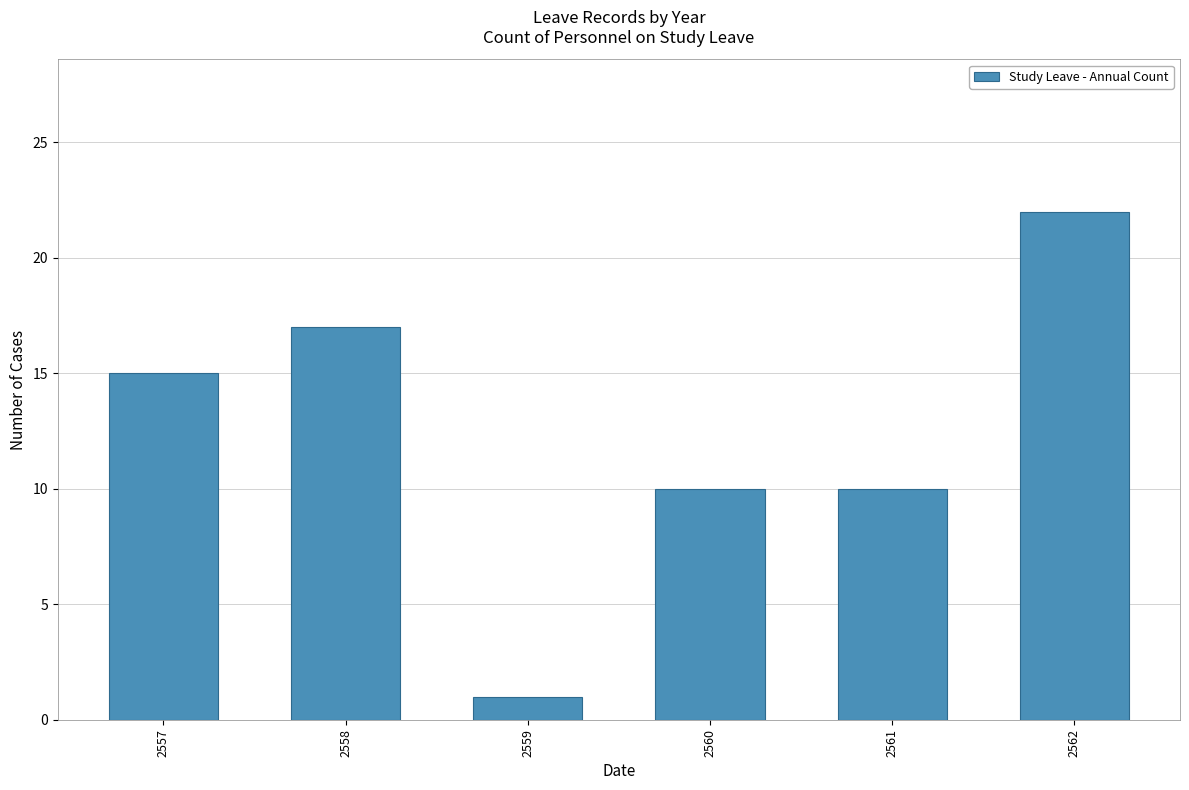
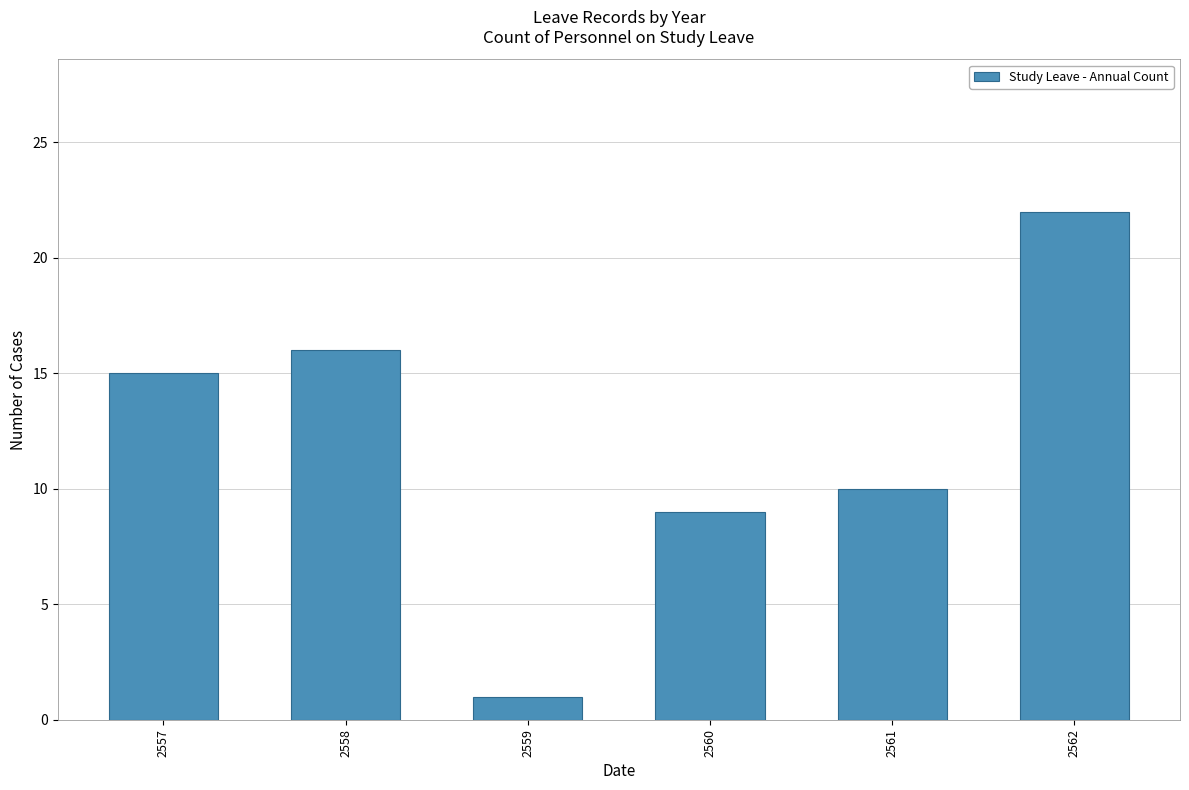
2558: 17 -> 16
2560: 10 -> 9
